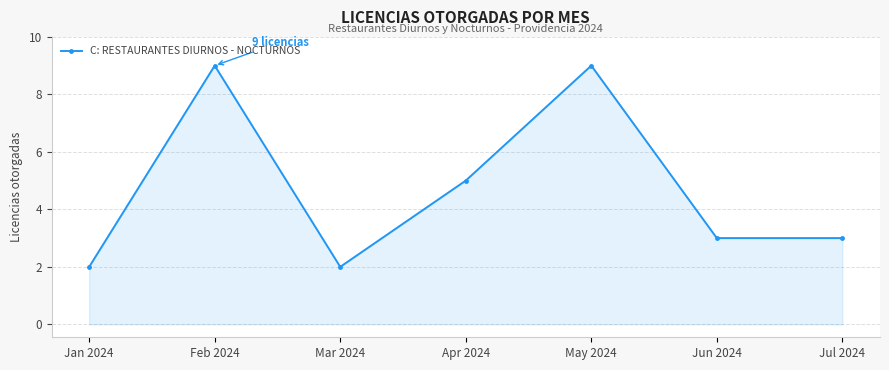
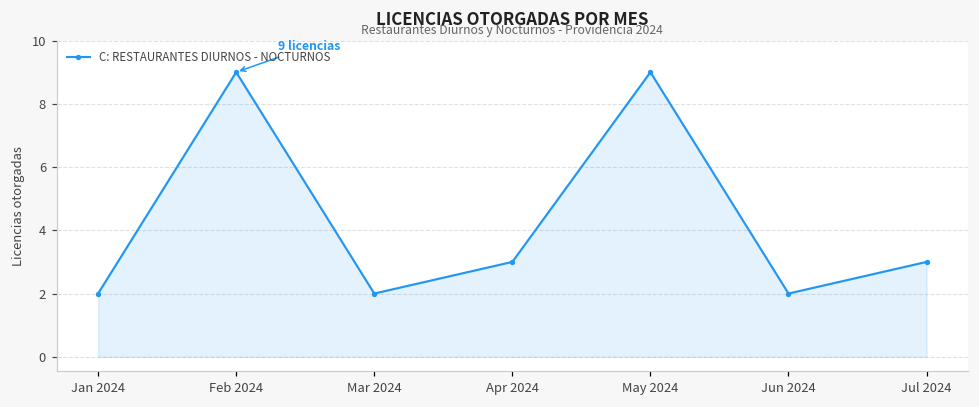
Apr 2024: 5 -> 3
Jun 2024: 3 -> 2
